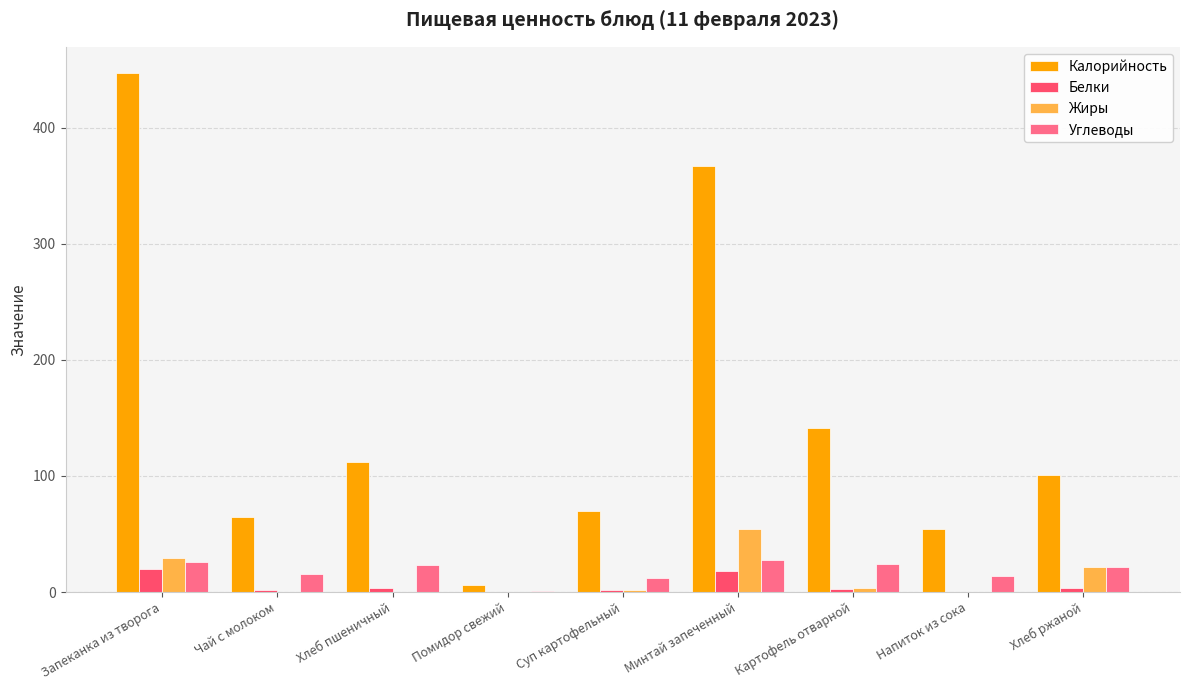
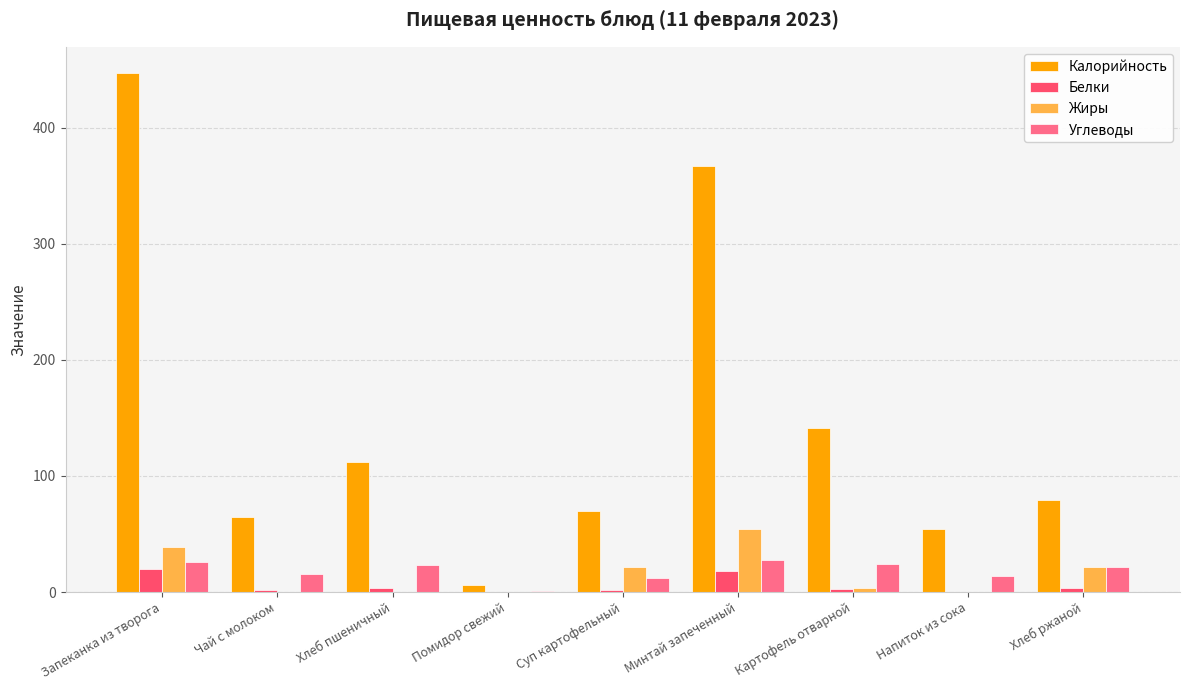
Жиры, Запеканка из творога: 30 -> 39
Жиры, Суп картофельный: 2 -> 21
Калорийность, Хлеб ржаной: 101 -> 80
